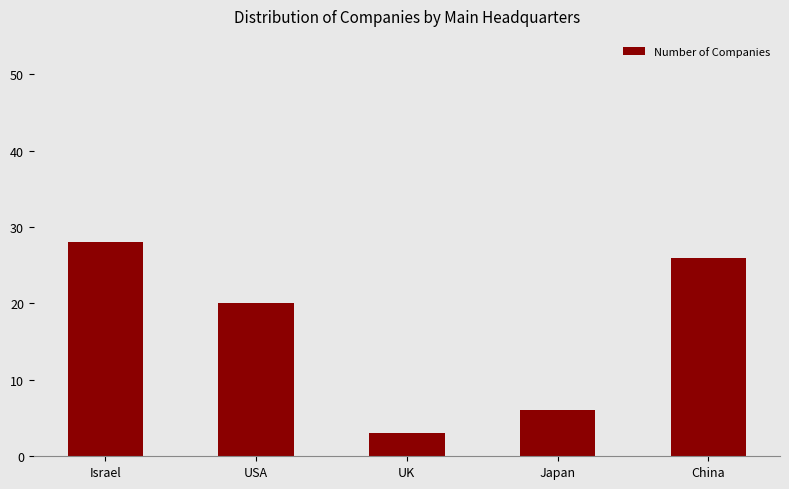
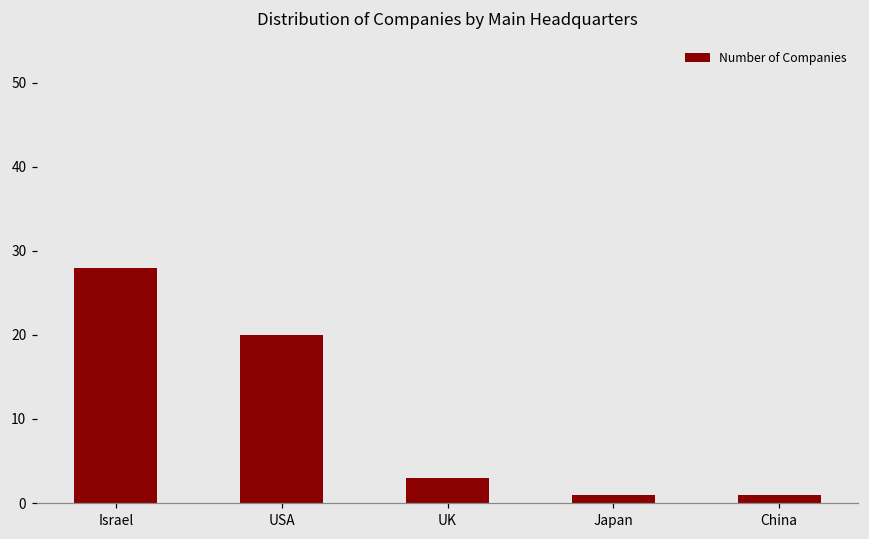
Japan: 6 -> 1
China: 26 -> 1
